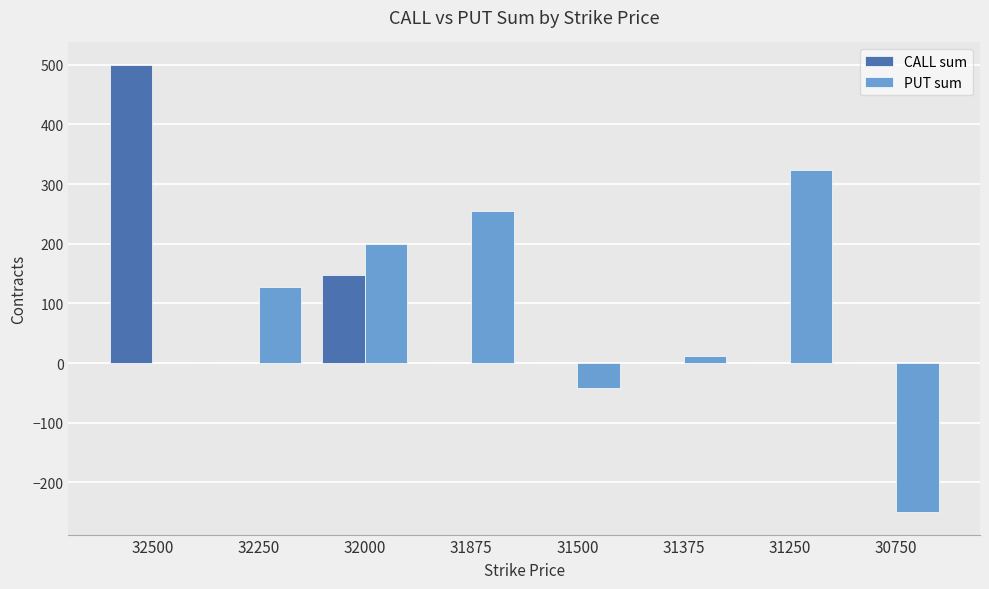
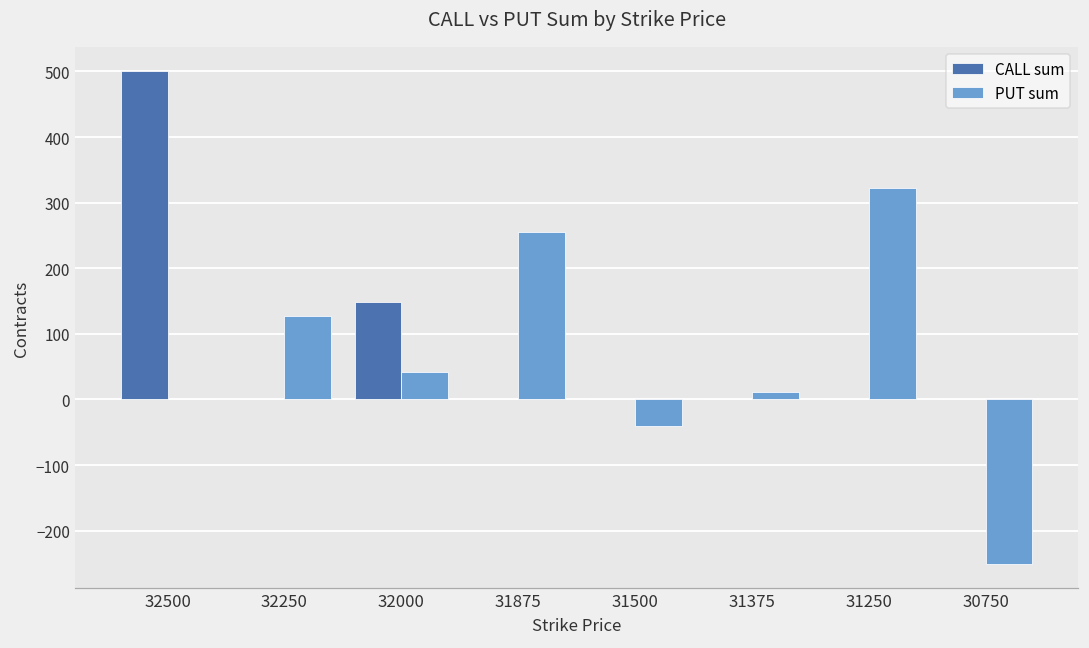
PUT sum, 32000: 200 -> 40
